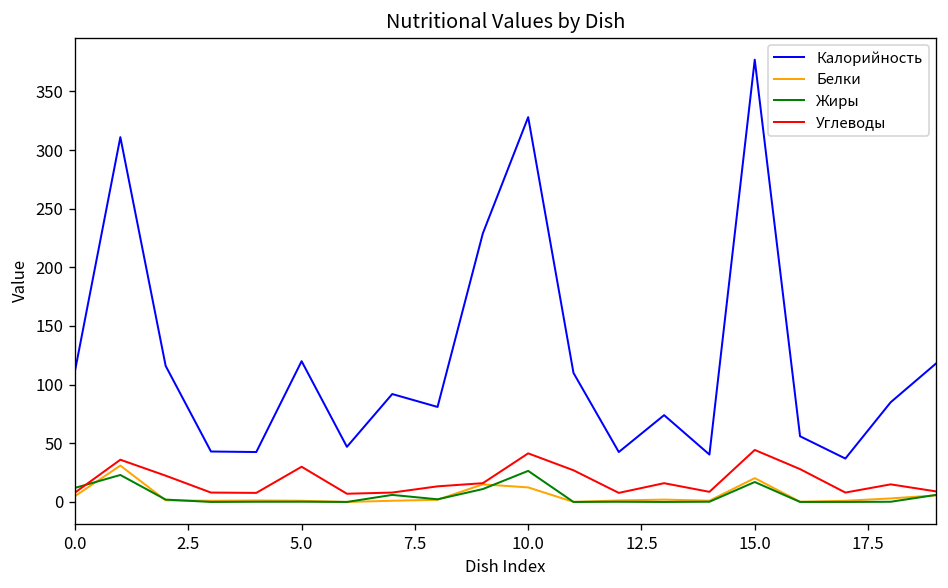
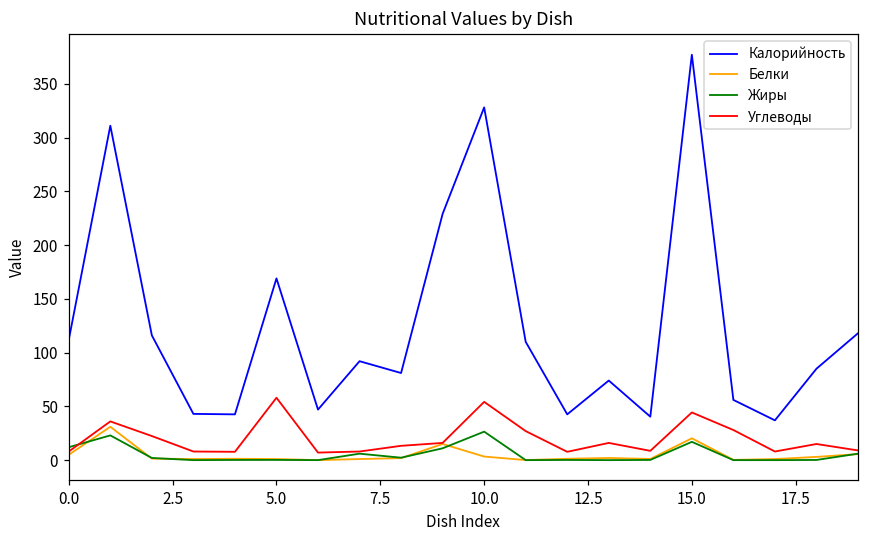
Калорийность, 5.0: 120 -> 170
Углеводы, 5.0: 30 -> 60
Белки, 10.0: 10 -> 0
Углеводы, 10.0: 40 -> 50
